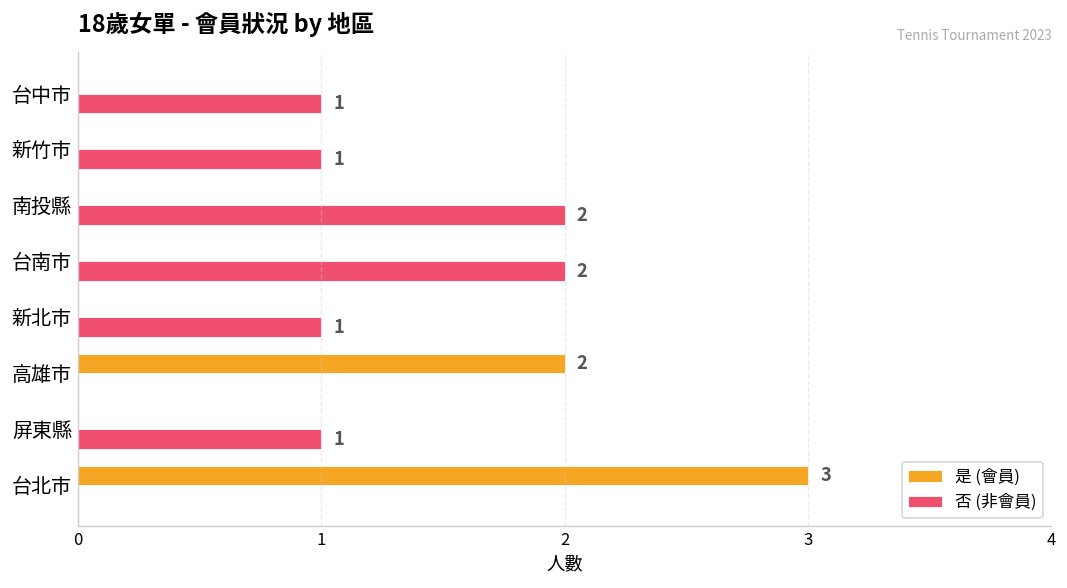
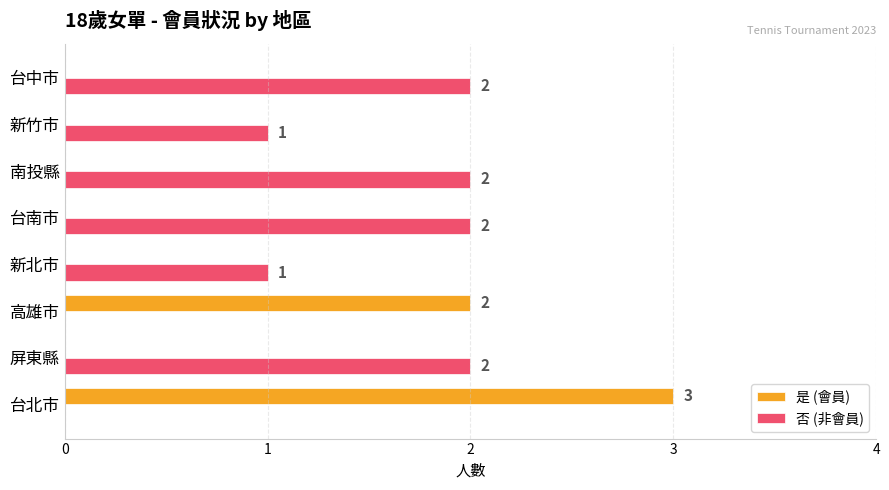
否 (非會員), 台中市: 1 -> 2
否 (非會員), 屏東縣: 1 -> 2
